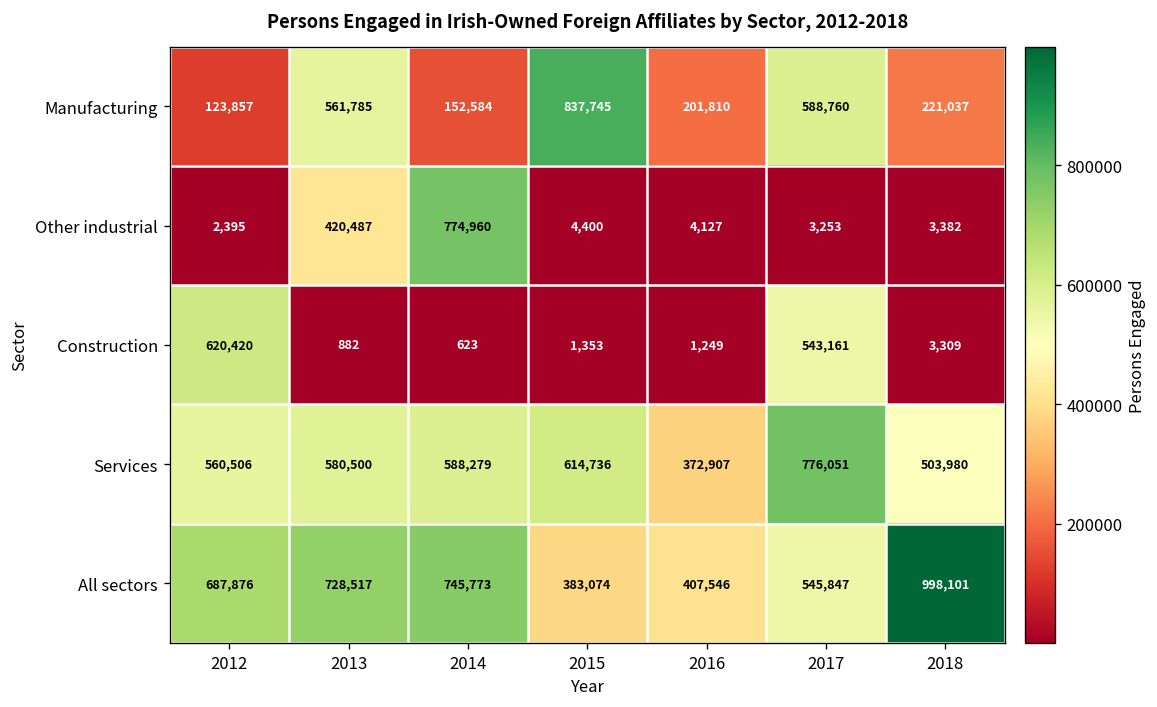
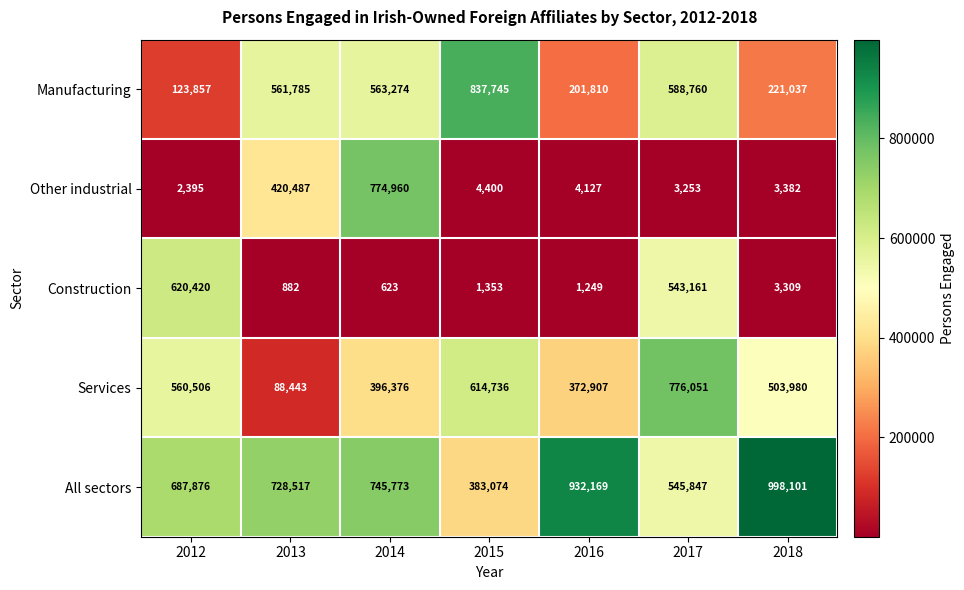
Manufacturing, 2014: 152,584 -> 563,274
Services, 2013: 580,500 -> 88,443
Services, 2014: 588,279 -> 396,376
All sectors, 2016: 407,546 -> 932,169
